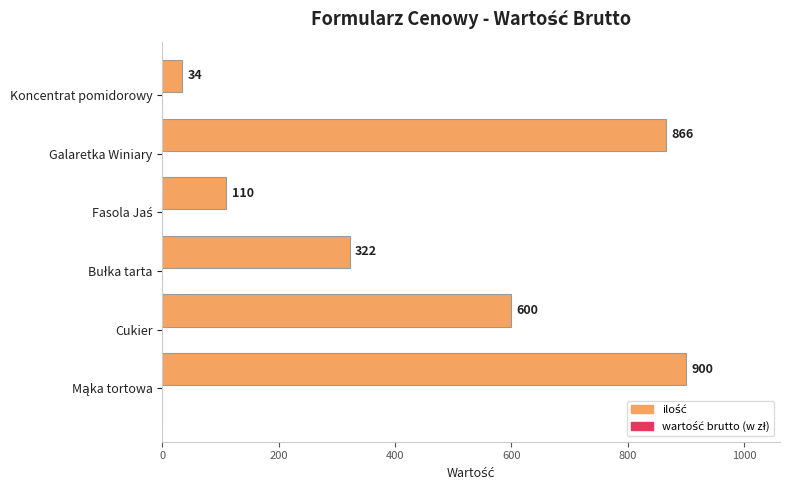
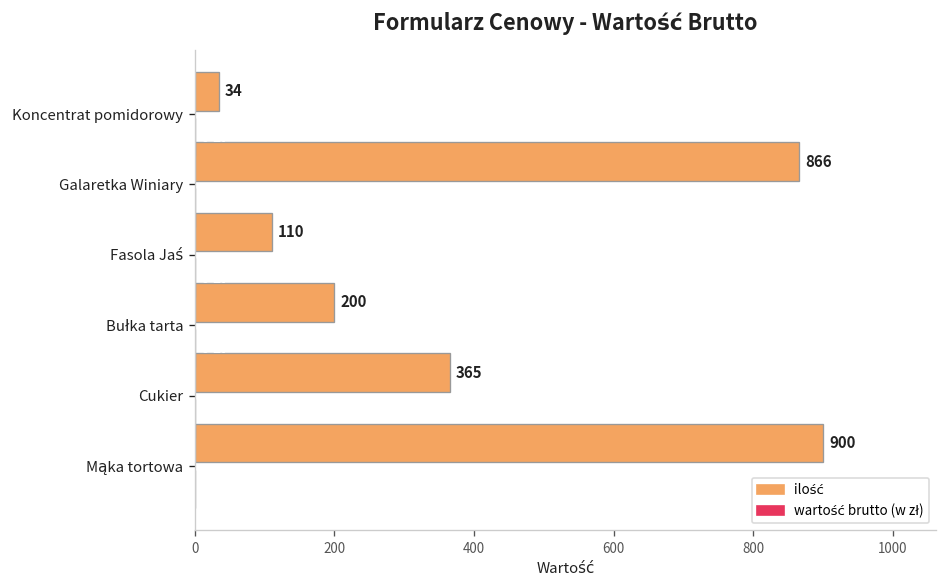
ilość, Bułka tarta: 322 -> 200
ilość, Cukier: 600 -> 365
